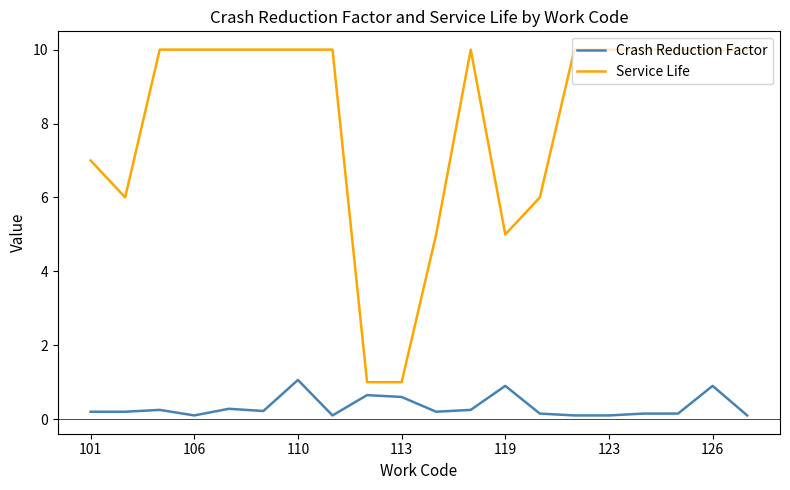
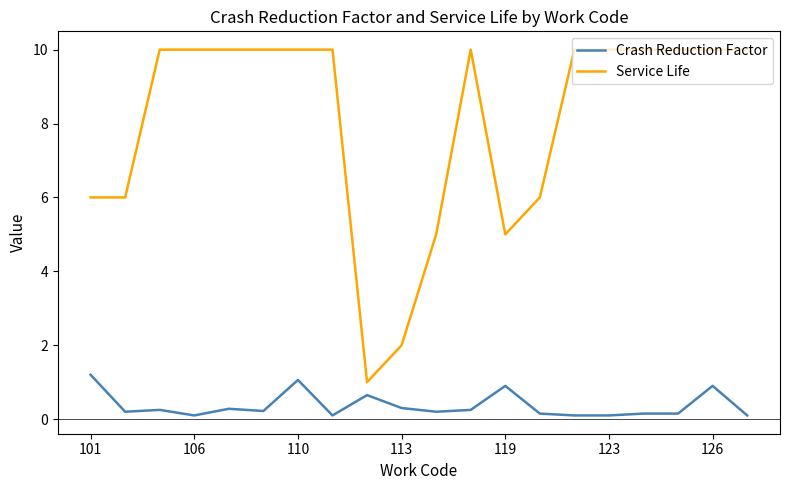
Crash Reduction Factor, 101: 0.2 -> 1.2
Service Life, 101: 7 -> 6
Crash Reduction Factor, 113: 0.6 -> 0.3
Service Life, 113: 1 -> 2
